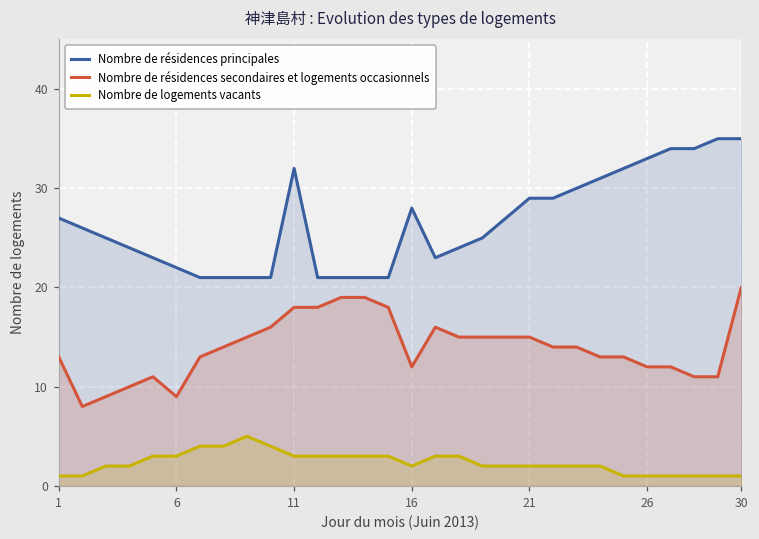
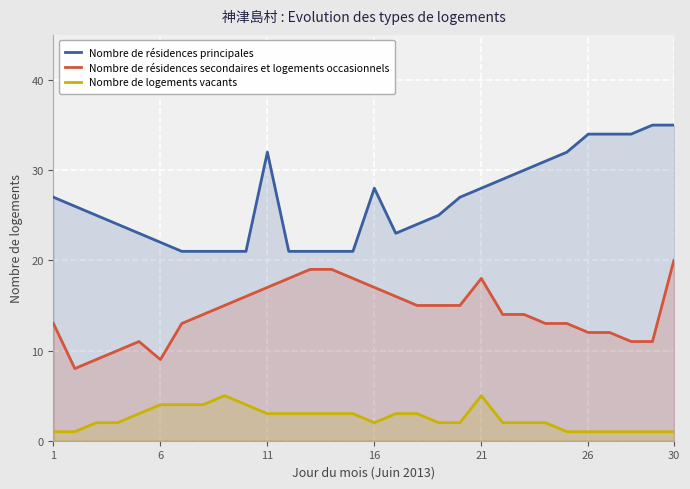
Nombre de logements vacants, 6: 3 -> 4
Nombre de résidences secondaires et logements occasionnels, 11: 18 -> 17
Nombre de résidences secondaires et logements occasionnels, 16: 12 -> 17
Nombre de résidences principales, 21: 29 -> 28
Nombre de résidences secondaires et logements occasionnels, 21: 15 -> 18
Nombre de logements vacants, 21: 2 -> 5
Nombre de résidences principales, 26: 33 -> 34
